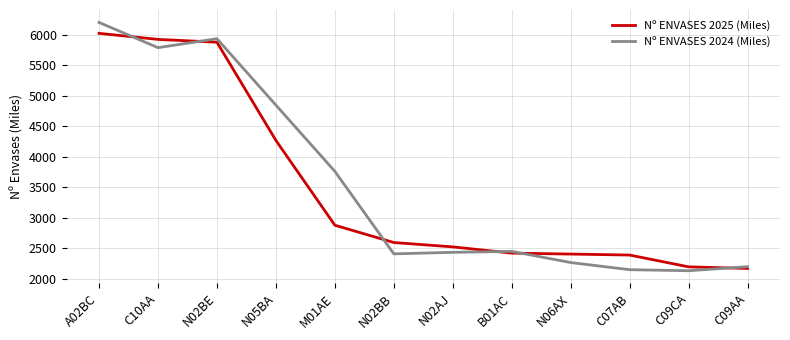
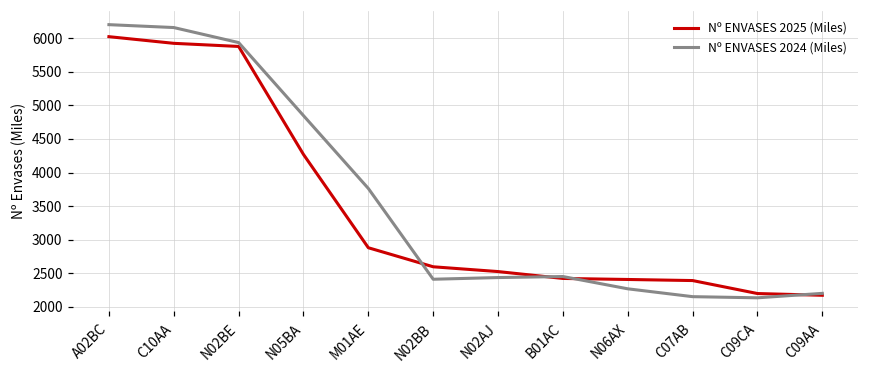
Nº ENVASES 2024 (Miles), C10AA: 5800 -> 6200
